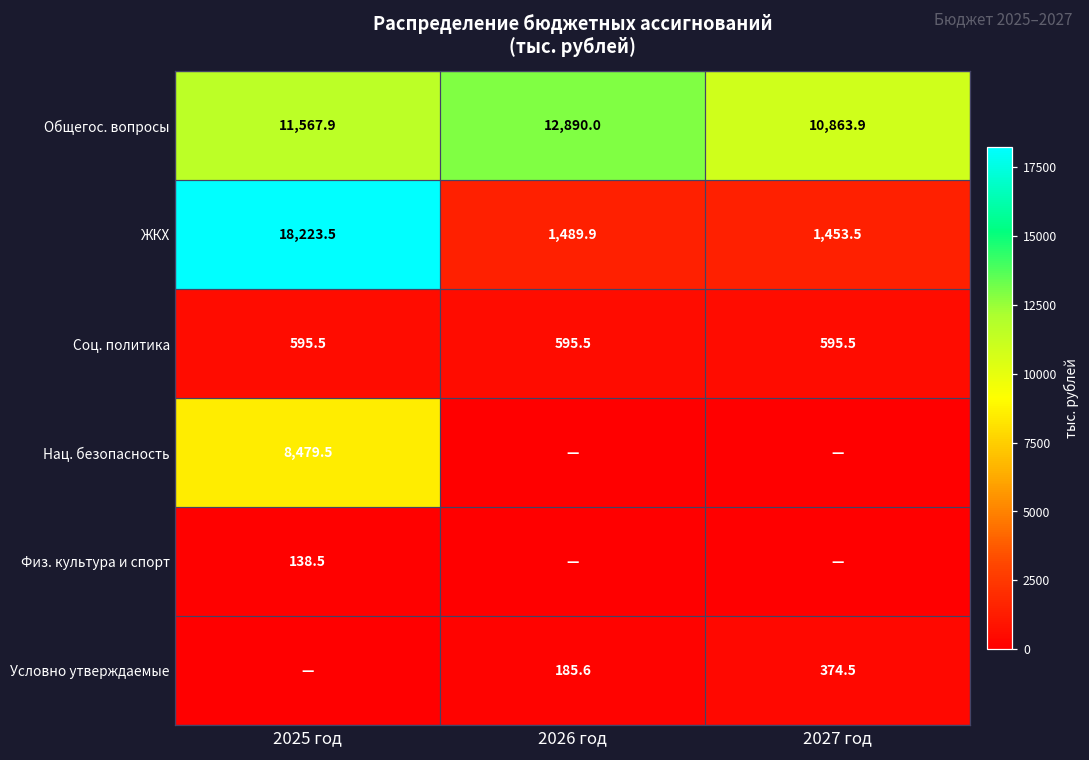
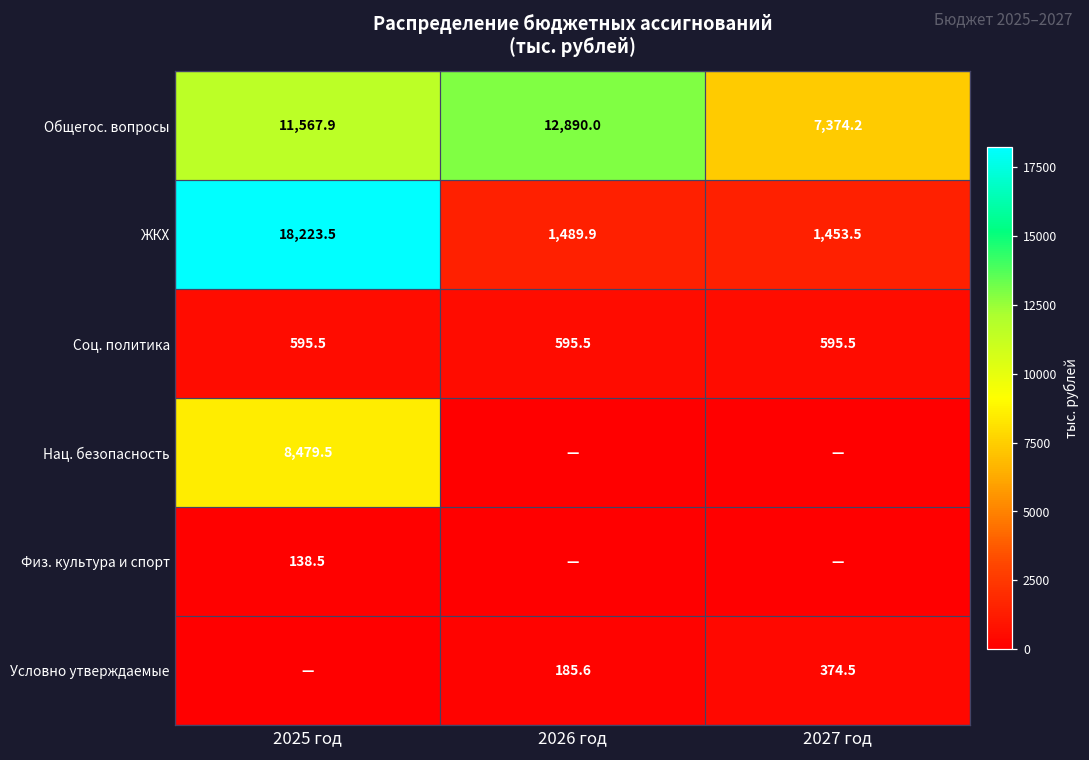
Общегос. вопросы, 2027 год: 10,863.9 -> 7,374.2
